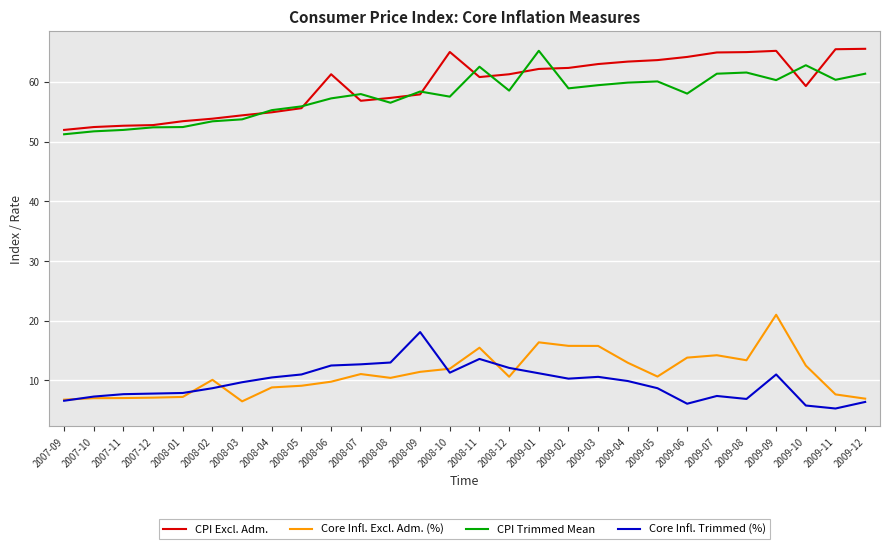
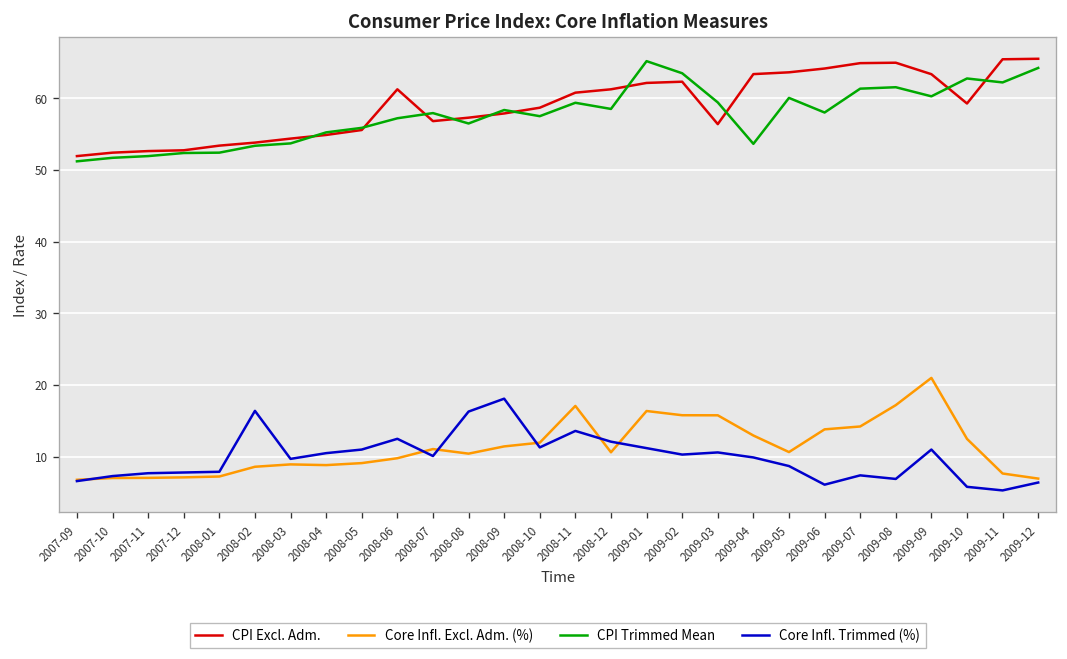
Core Infl. Excl. Adm. (%), 2008-02: 10 -> 9
Core Infl. Trimmed (%), 2008-02: 9 -> 16
Core Infl. Excl. Adm. (%), 2008-03: 7 -> 9
Core Infl. Trimmed (%), 2008-07: 13 -> 10
Core Infl. Trimmed (%), 2008-08: 13 -> 16
CPI Excl. Adm., 2008-10: 65 -> 59
Core Infl. Excl. Adm. (%), 2008-11: 15 -> 17
CPI Trimmed Mean, 2008-11: 63 -> 59
CPI Trimmed Mean, 2009-02: 59 -> 64
CPI Excl. Adm., 2009-03: 63 -> 56
CPI Trimmed Mean, 2009-04: 60 -> 54
Core Infl. Excl. Adm. (%), 2009-08: 13 -> 17
CPI Excl. Adm., 2009-09: 65 -> 63
CPI Trimmed Mean, 2009-11: 60 -> 62
CPI Trimmed Mean, 2009-12: 61 -> 64
